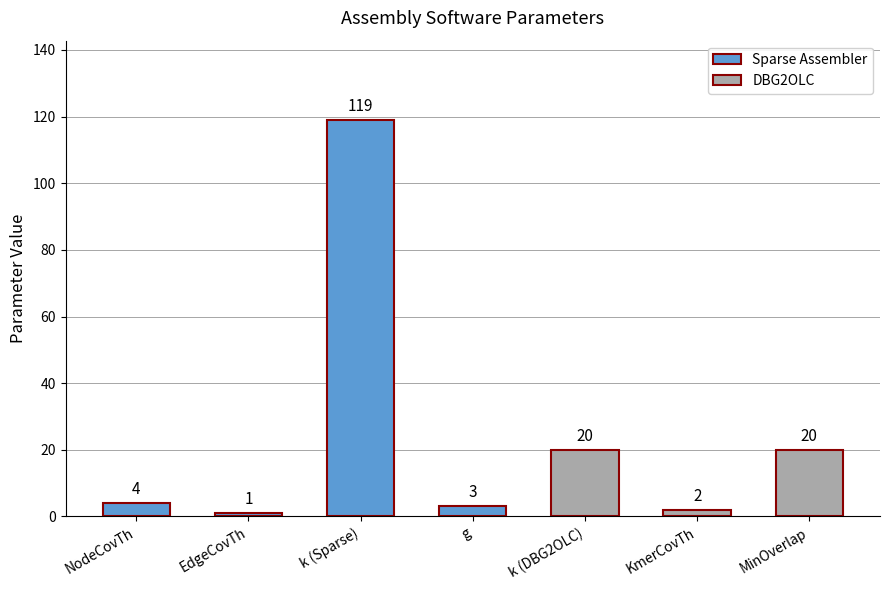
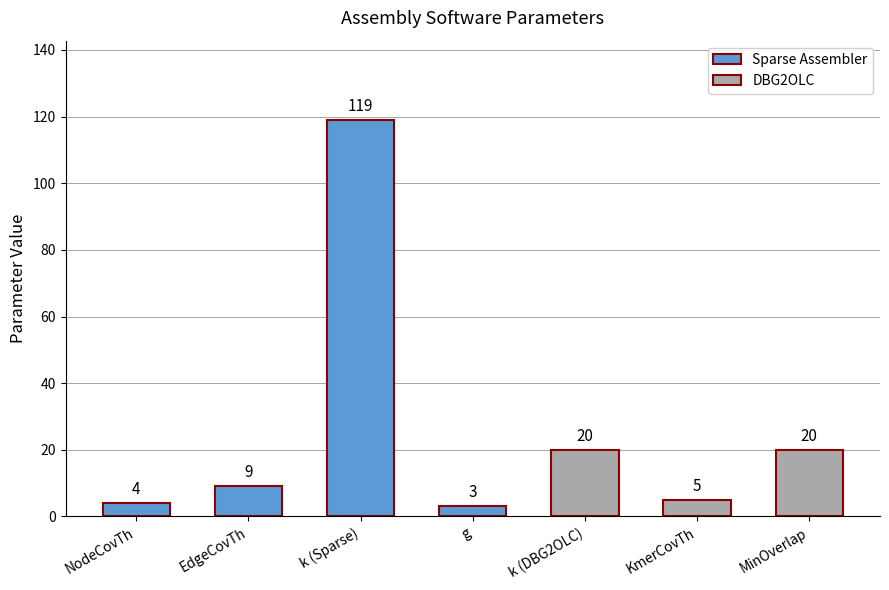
EdgeCovTh: 1 -> 9
KmerCovTh: 2 -> 5
